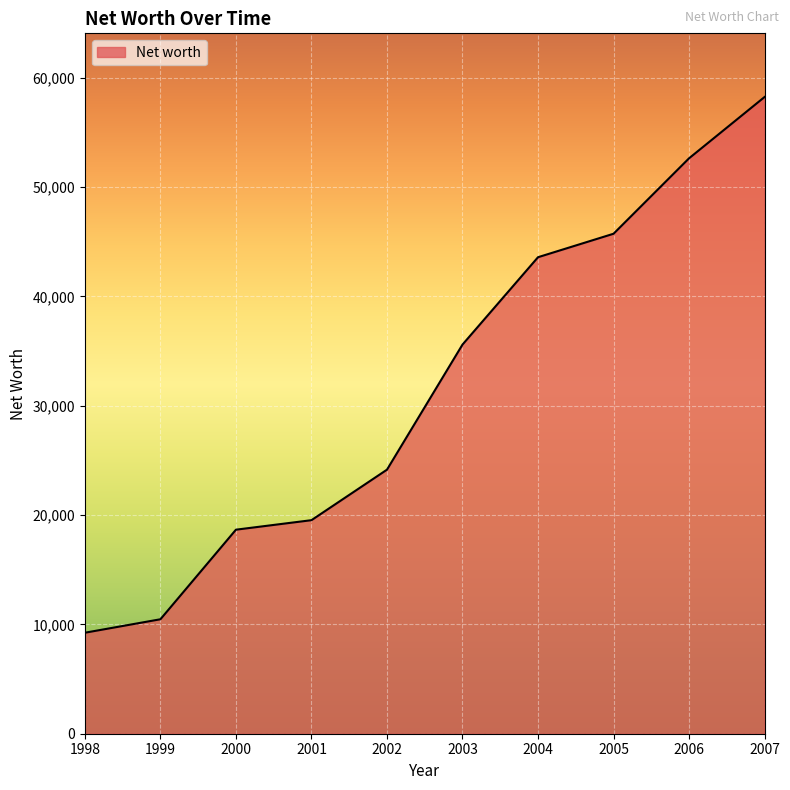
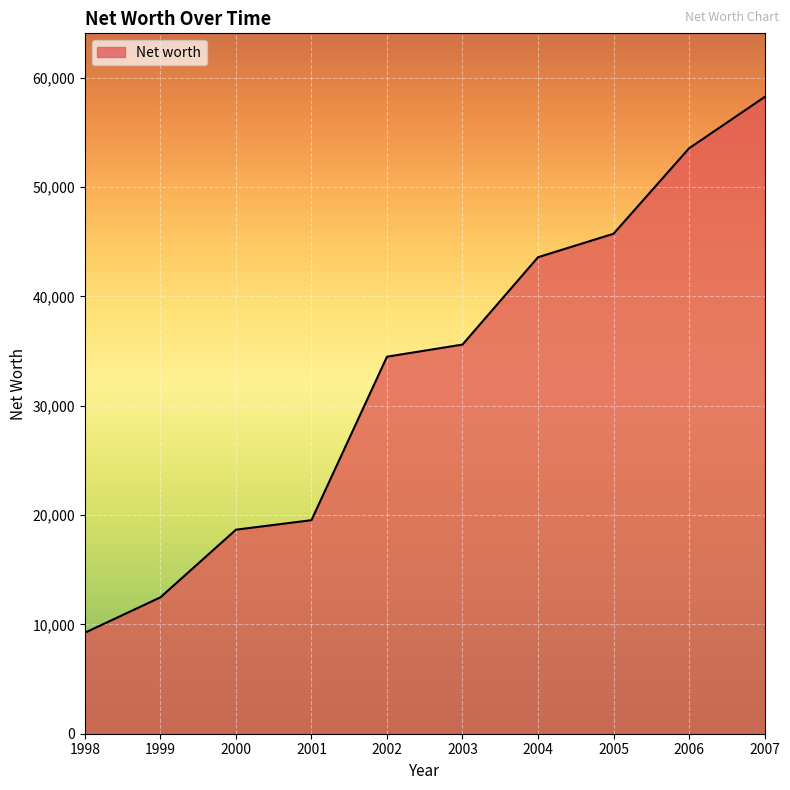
1999: 10,500 -> 12,500
2002: 24,200 -> 34,500
2006: 52,600 -> 53,600
